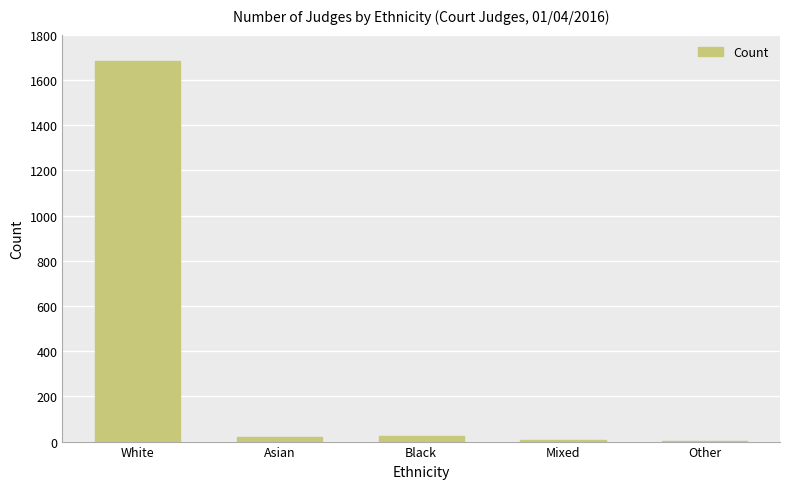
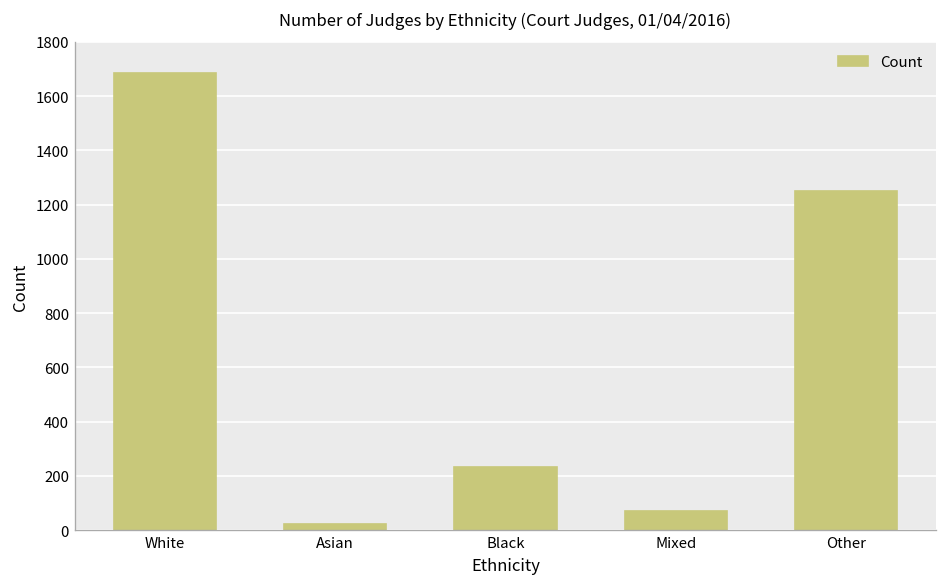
Black: 30 -> 230
Mixed: 10 -> 70
Other: 0 -> 1250
